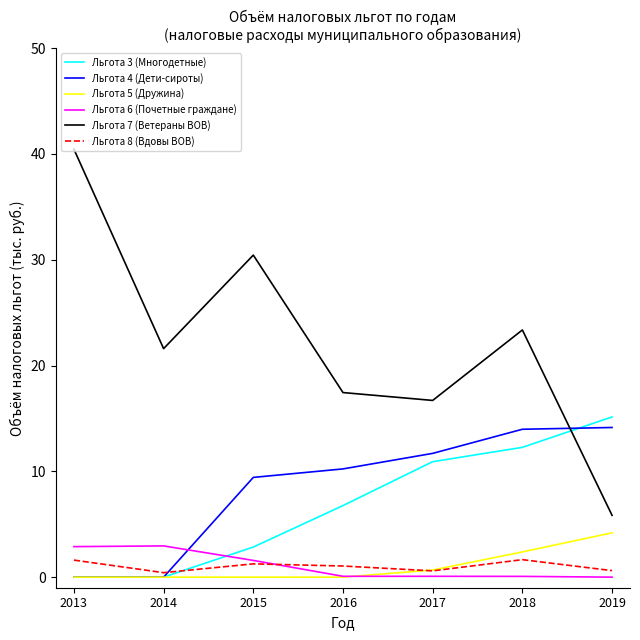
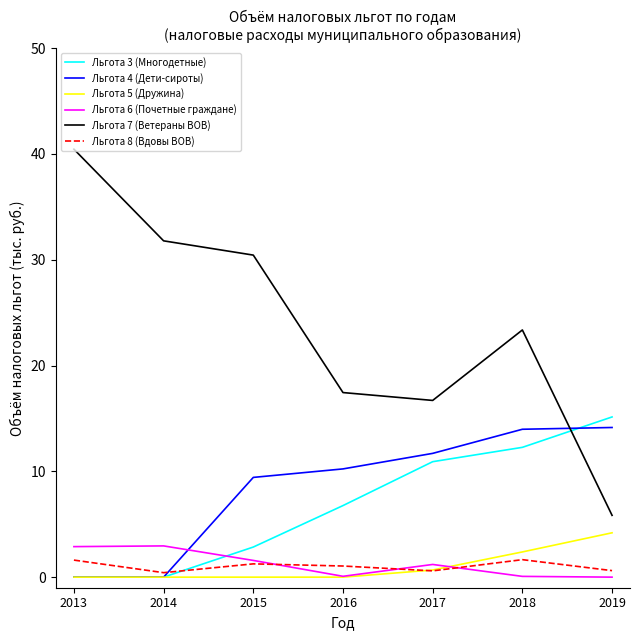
Льгота 7 (Ветераны ВОВ), 2014: 21.6 -> 31.8
Льгота 6 (Почетные граждане), 2017: 0.1 -> 1.2
